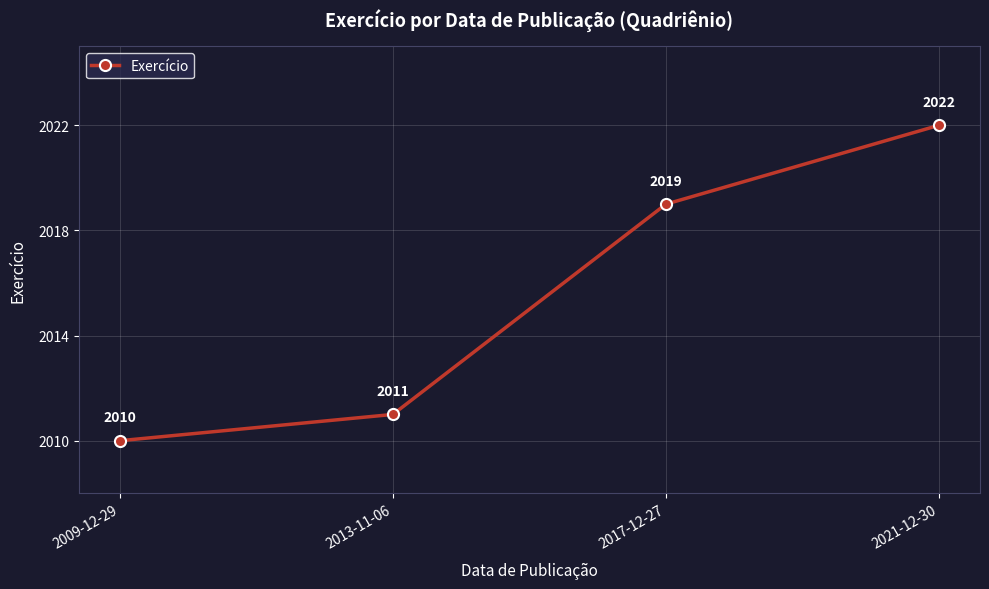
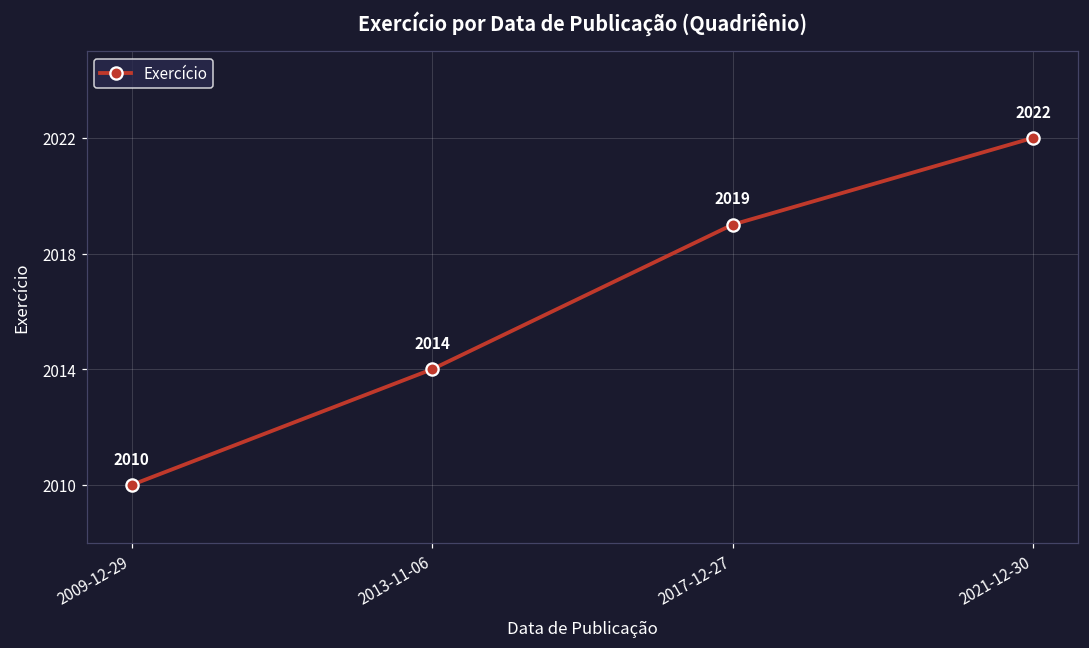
2013-11-06: 2011 -> 2014
